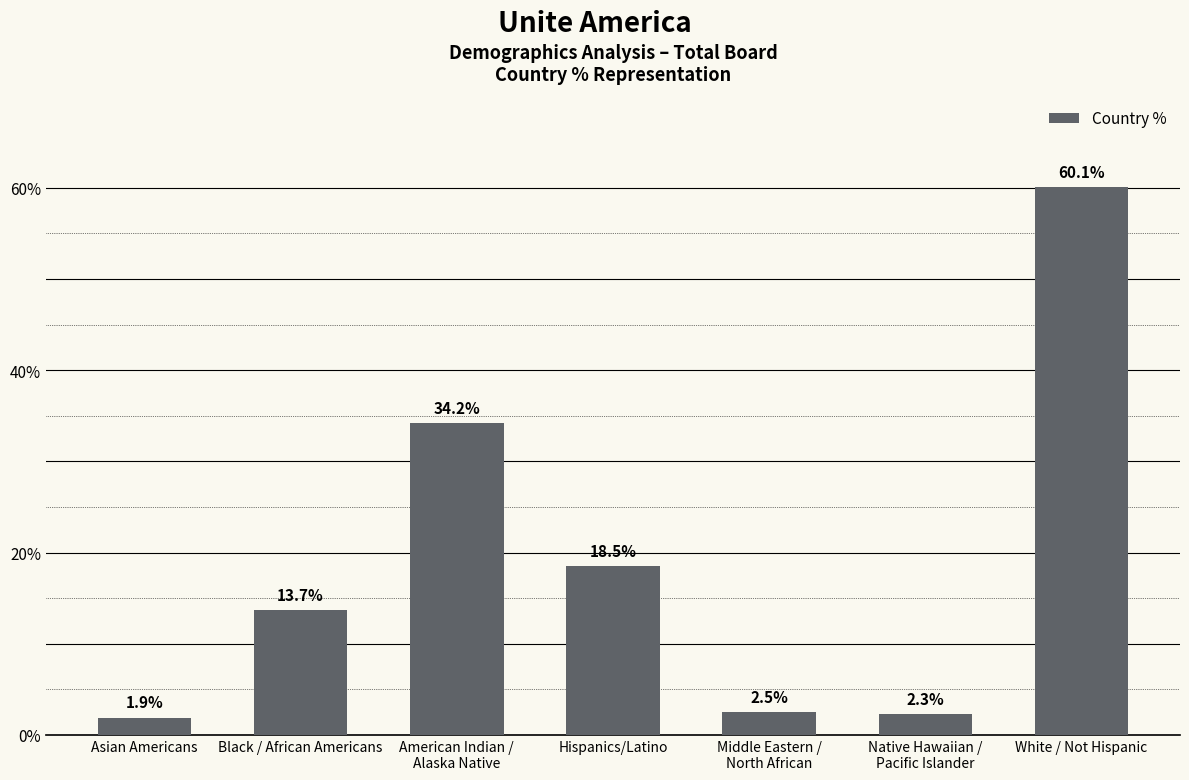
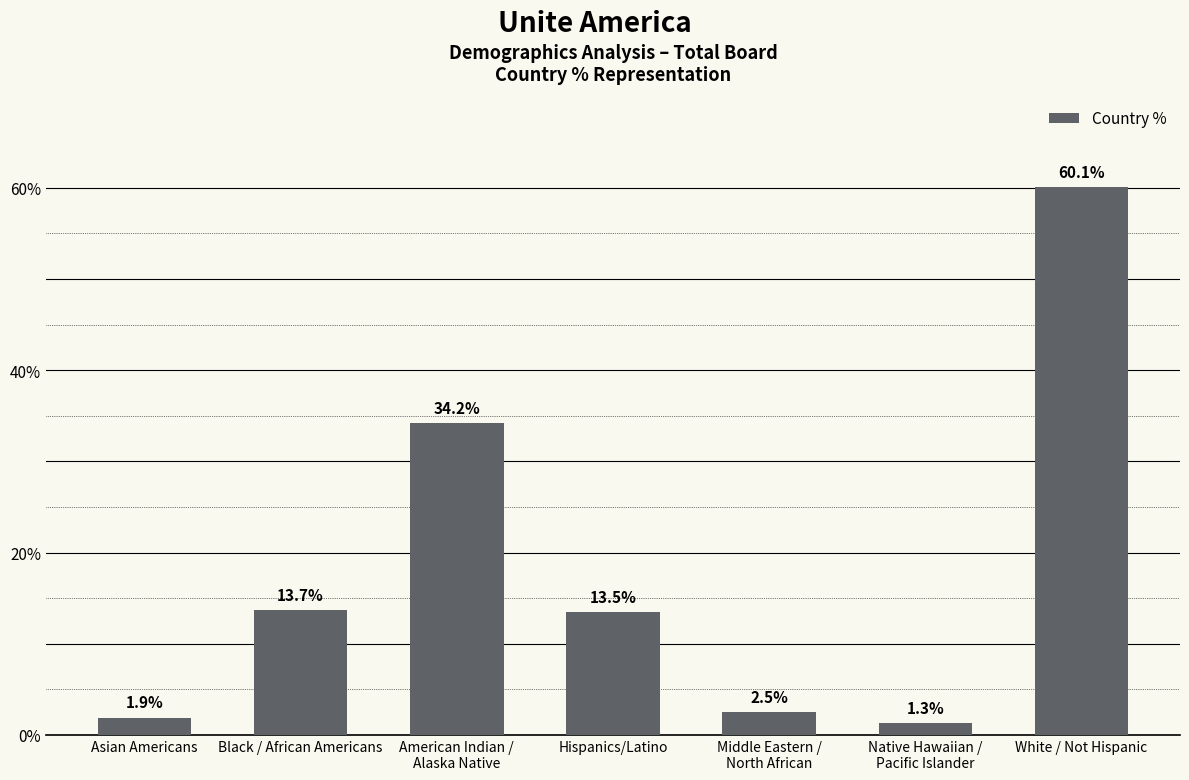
Hispanics/Latino: 18.5% -> 13.5%
Native Hawaiian / Pacific Islander: 2.3% -> 1.3%
